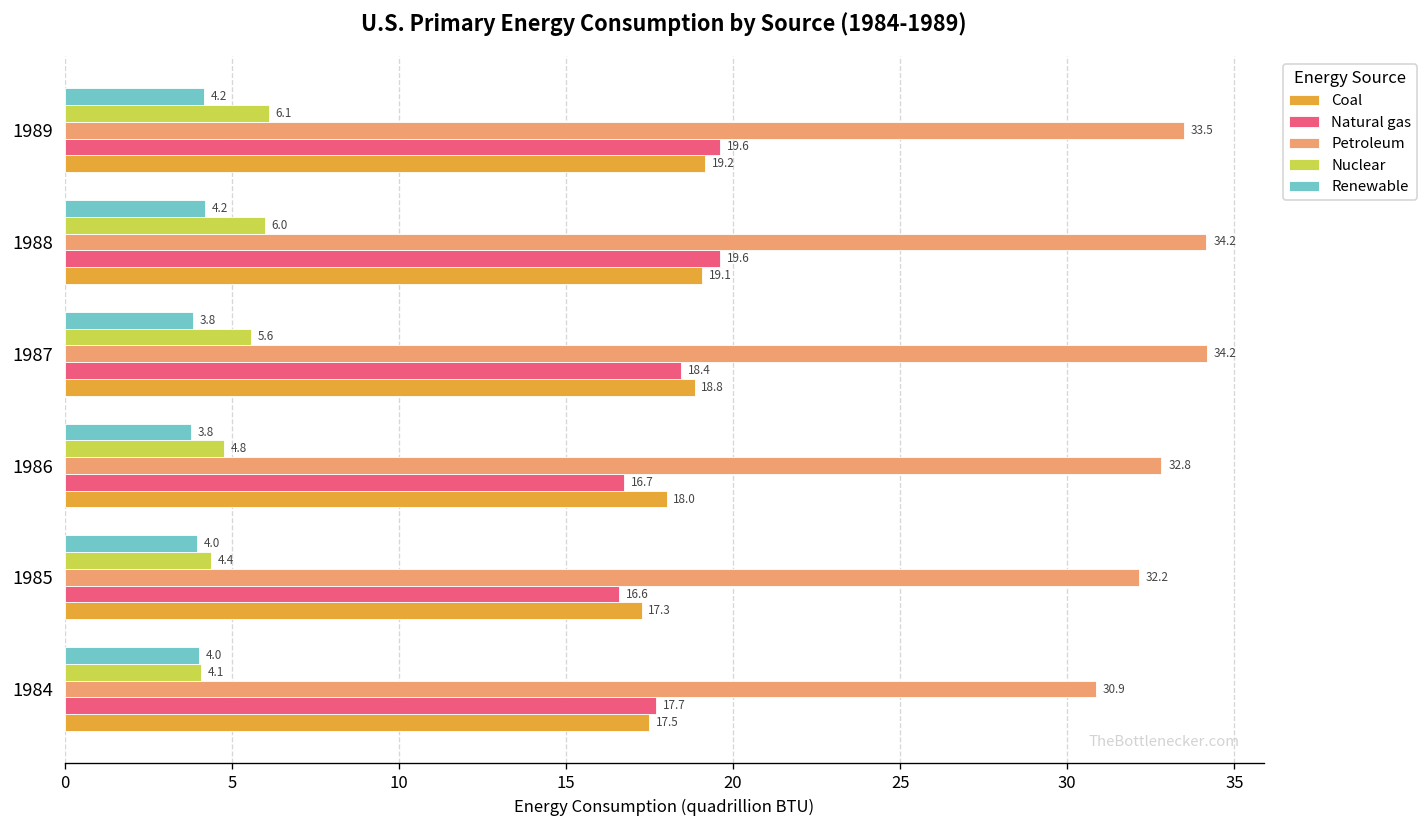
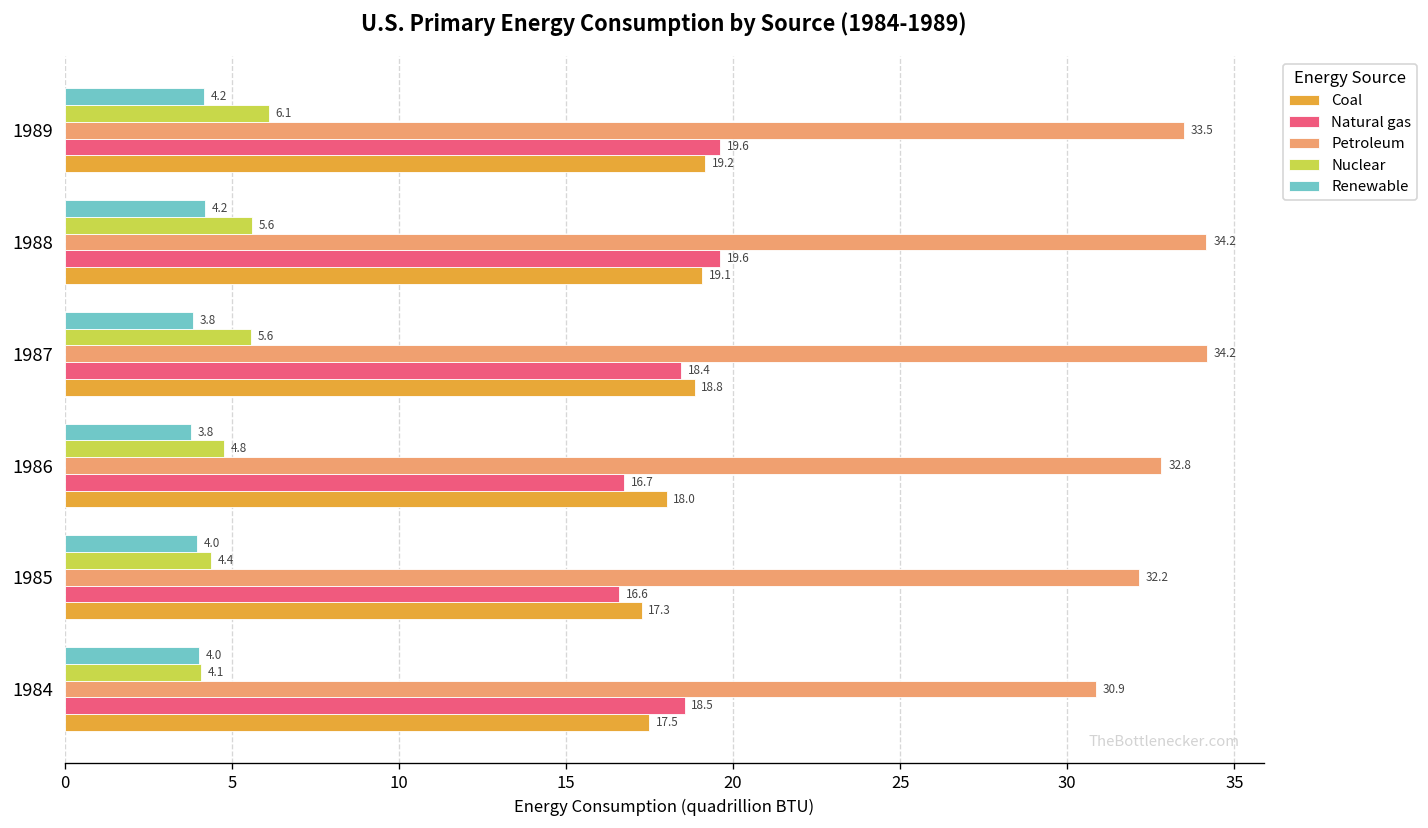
Nuclear, 1988: 6.0 -> 5.6
Natural gas, 1984: 17.7 -> 18.5
